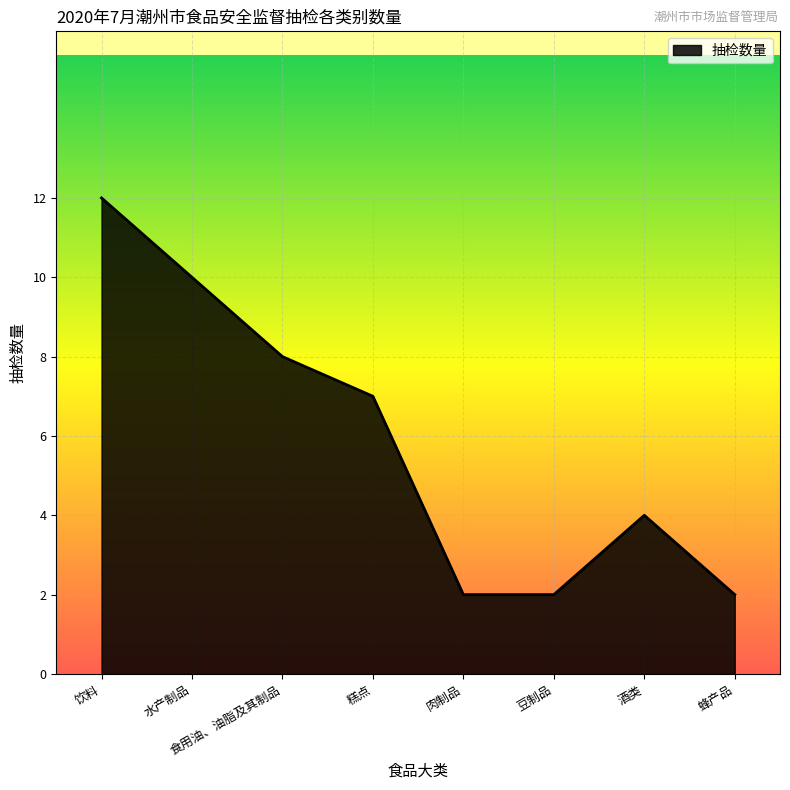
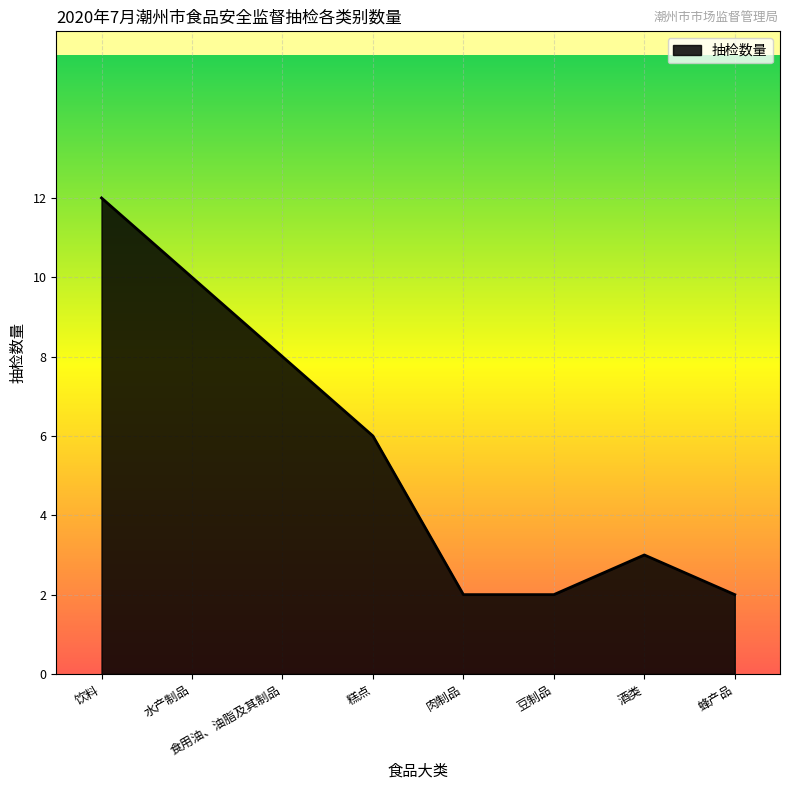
糕点: 7 -> 6
酒类: 4 -> 3
